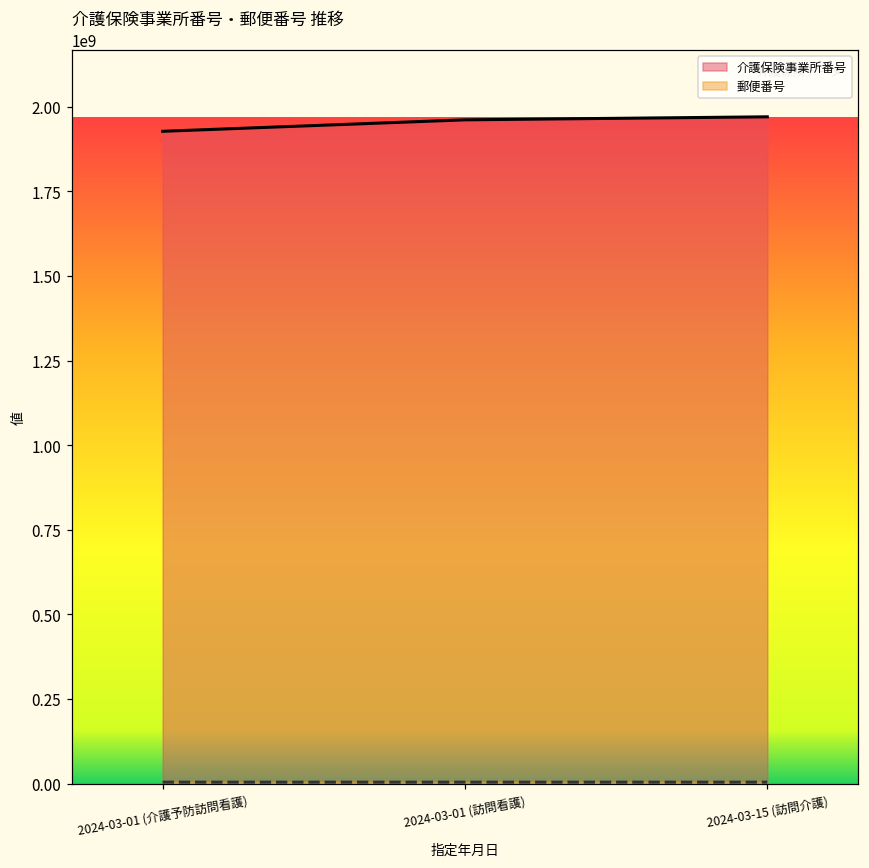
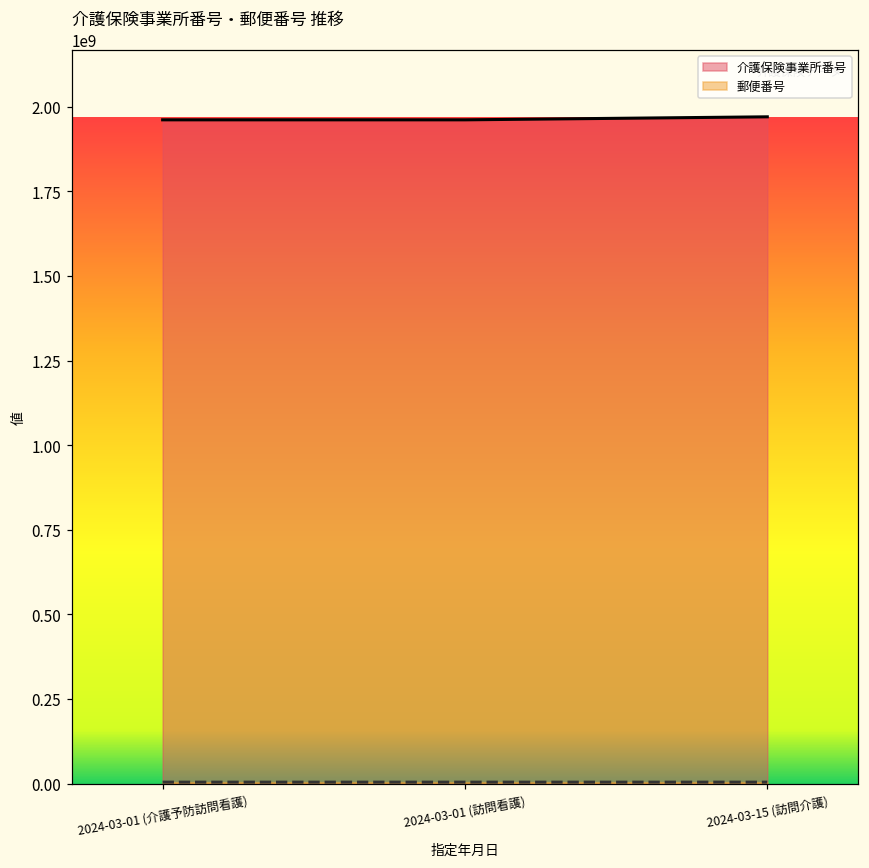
介護保険事業所番号, 2024-03-01 (介護予防訪問看護): 1930000000 -> 1960000000
